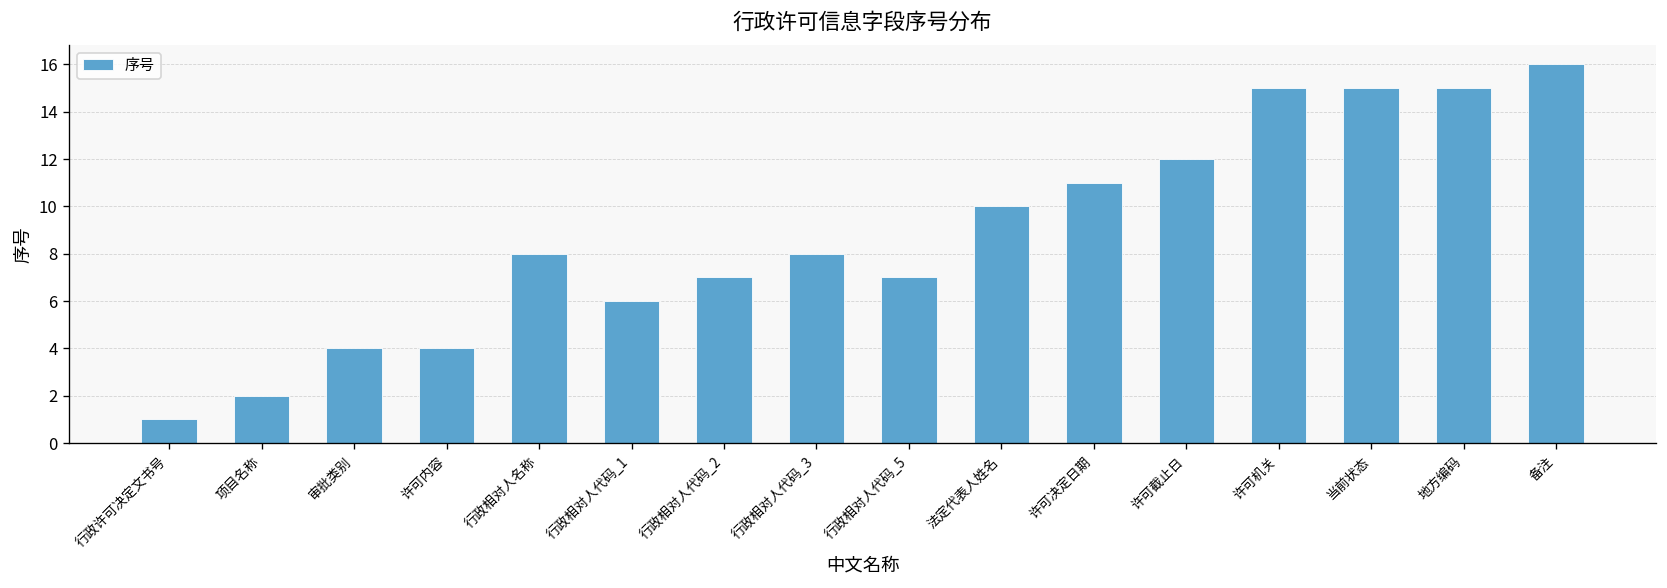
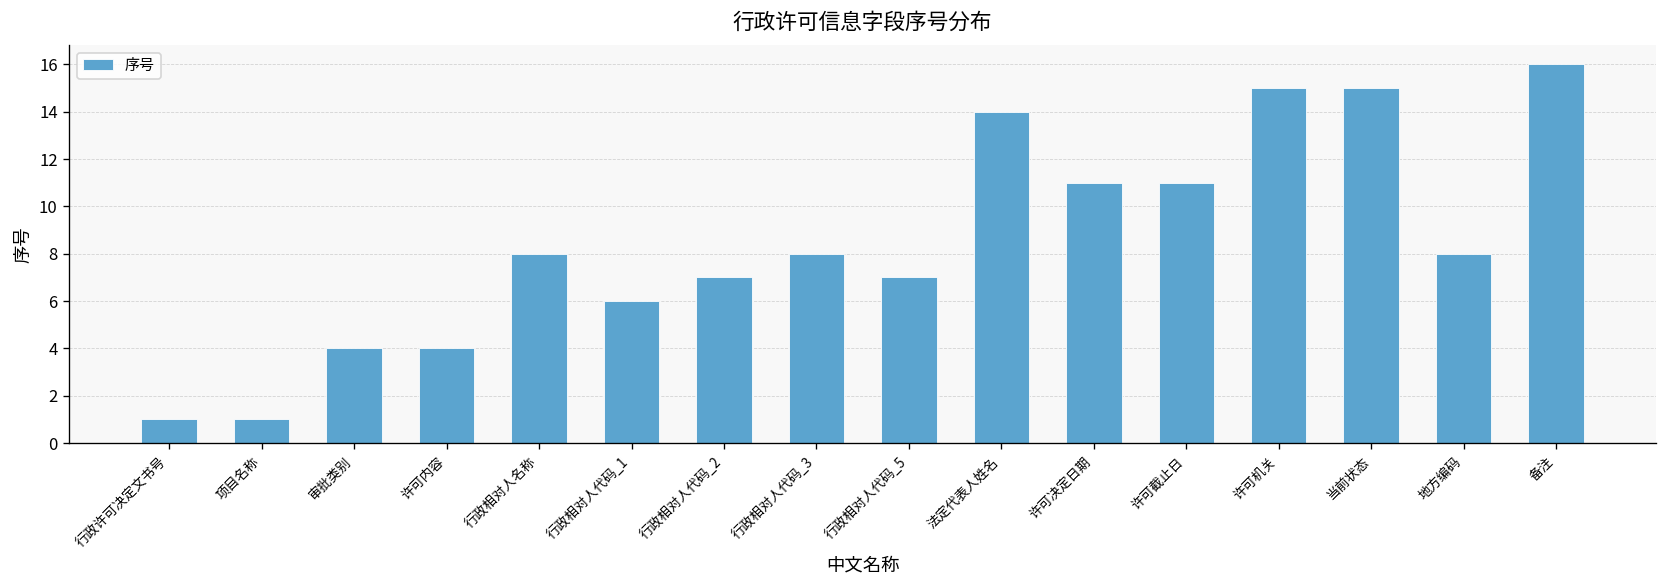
项目名称: 2 -> 1
法定代表人姓名: 10 -> 14
许可截止日: 12 -> 11
地方编码: 15 -> 8
